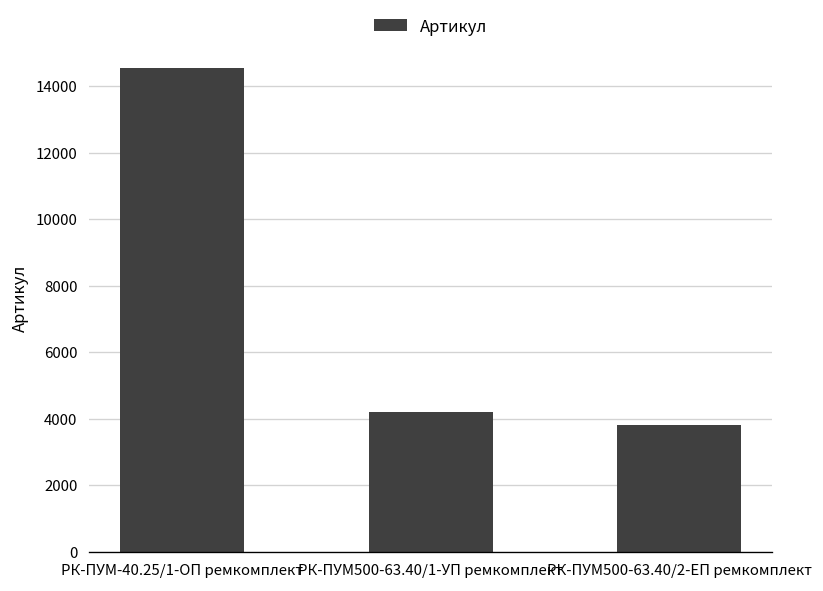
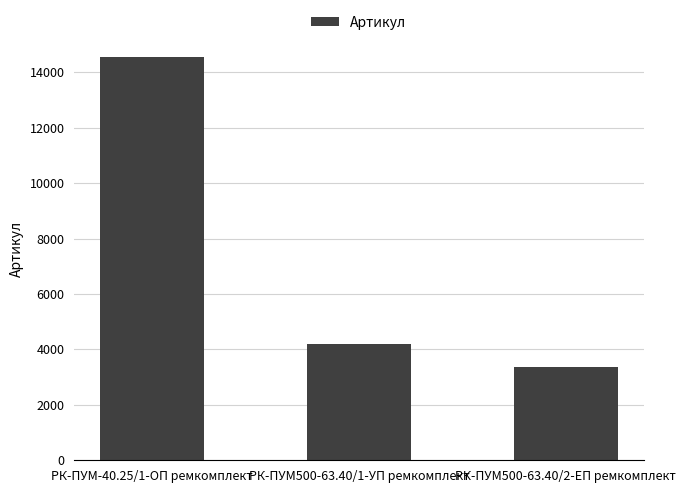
РК-ПУМ500-63.40/2-ЕП ремкомплект: 3800 -> 3400
